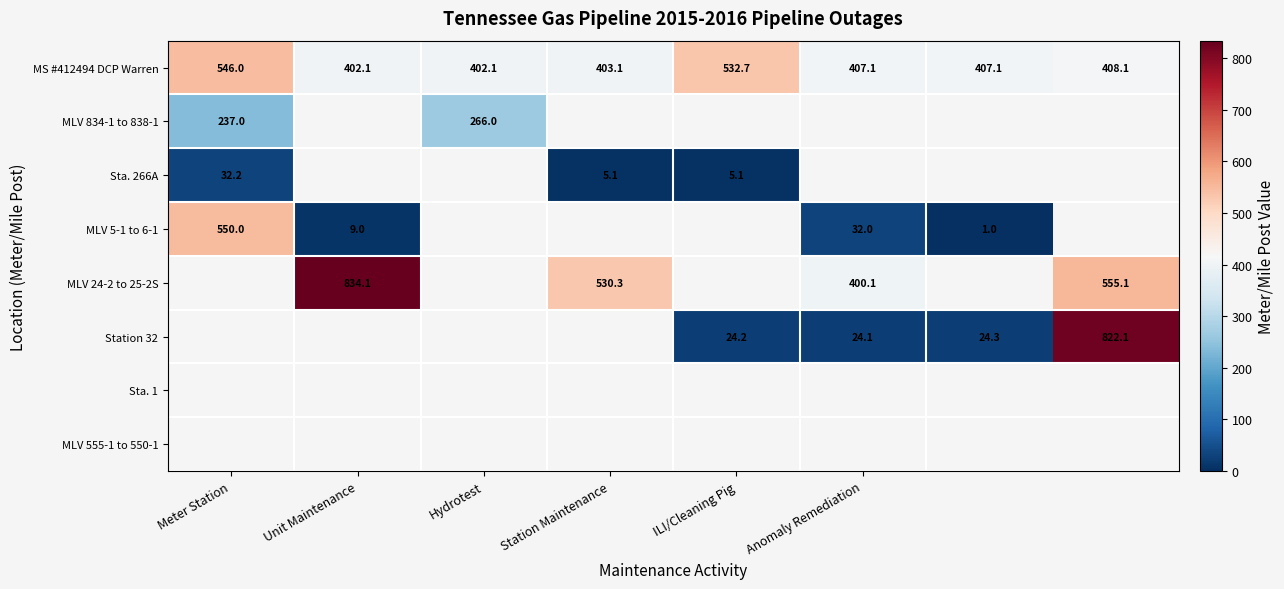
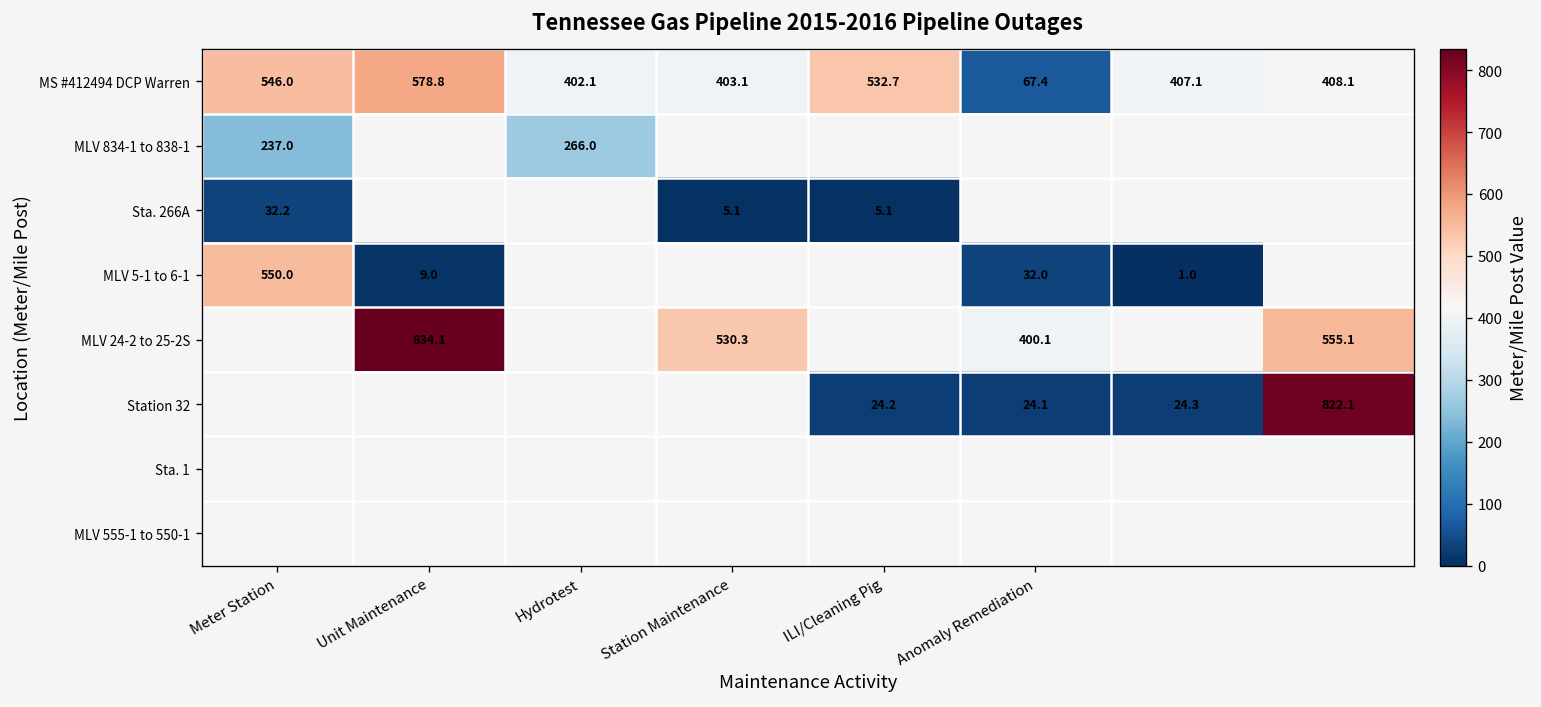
MS #412494 DCP Warren, Unit Maintenance: 402.1 -> 578.8
MS #412494 DCP Warren, Anomaly Remediation: 407.1 -> 67.4
